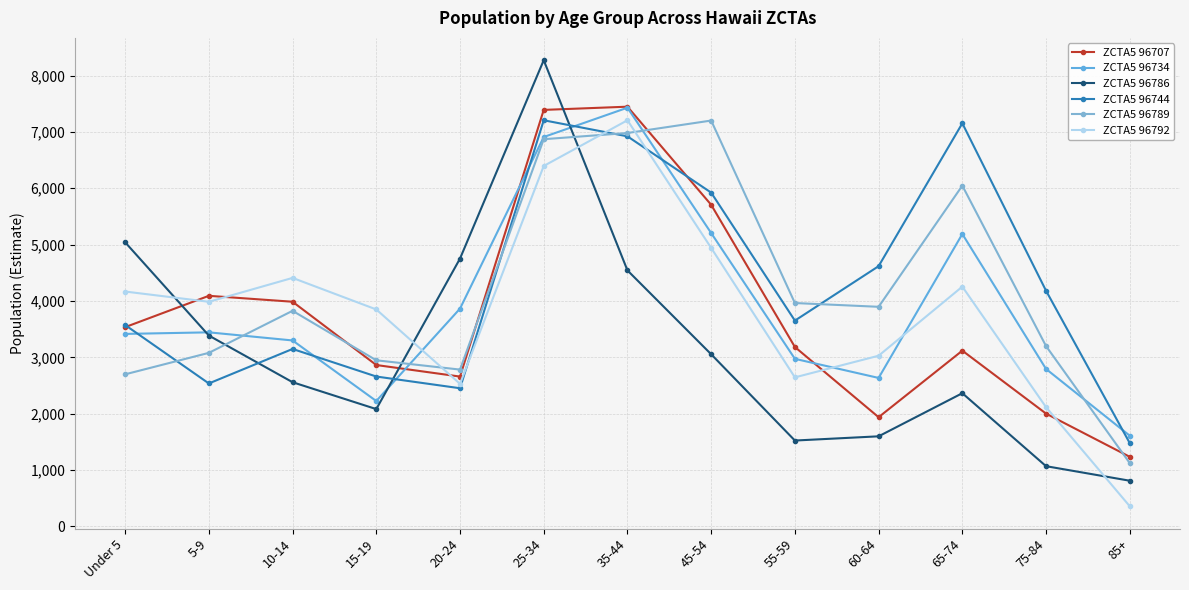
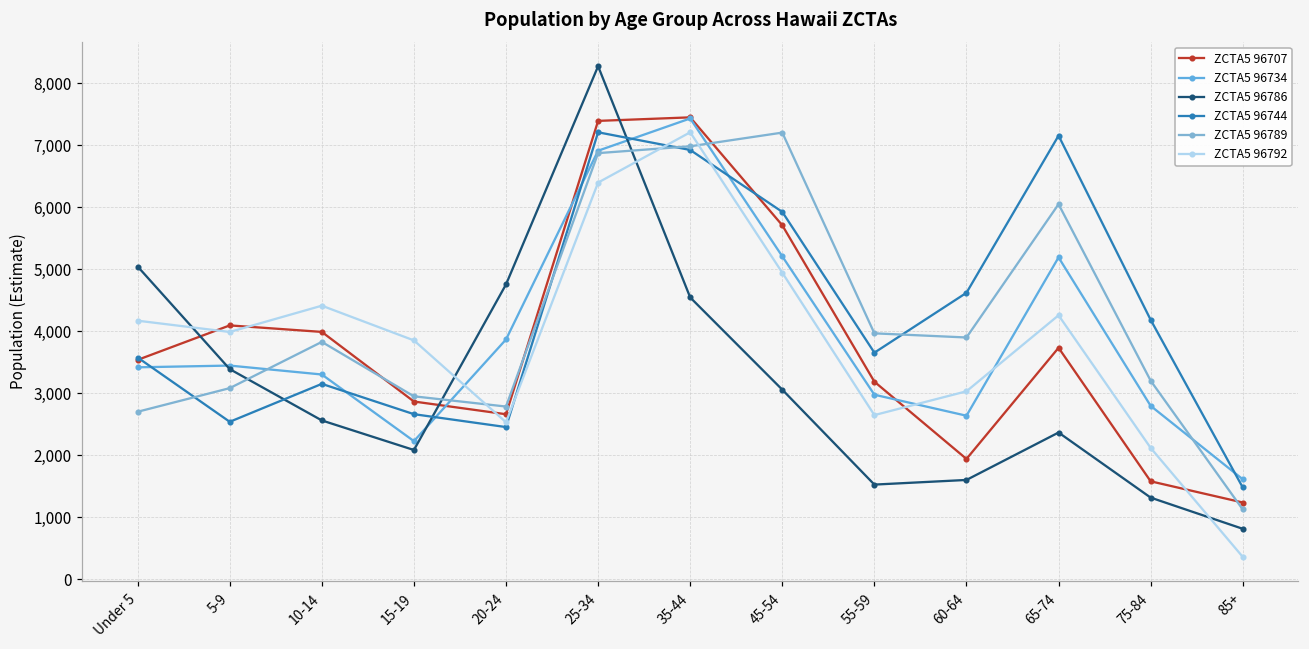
ZCTA5 96707, 65-74: 3,100 -> 3,700
ZCTA5 96707, 75-84: 2,000 -> 1,600
ZCTA5 96786, 75-84: 1,100 -> 1,300
